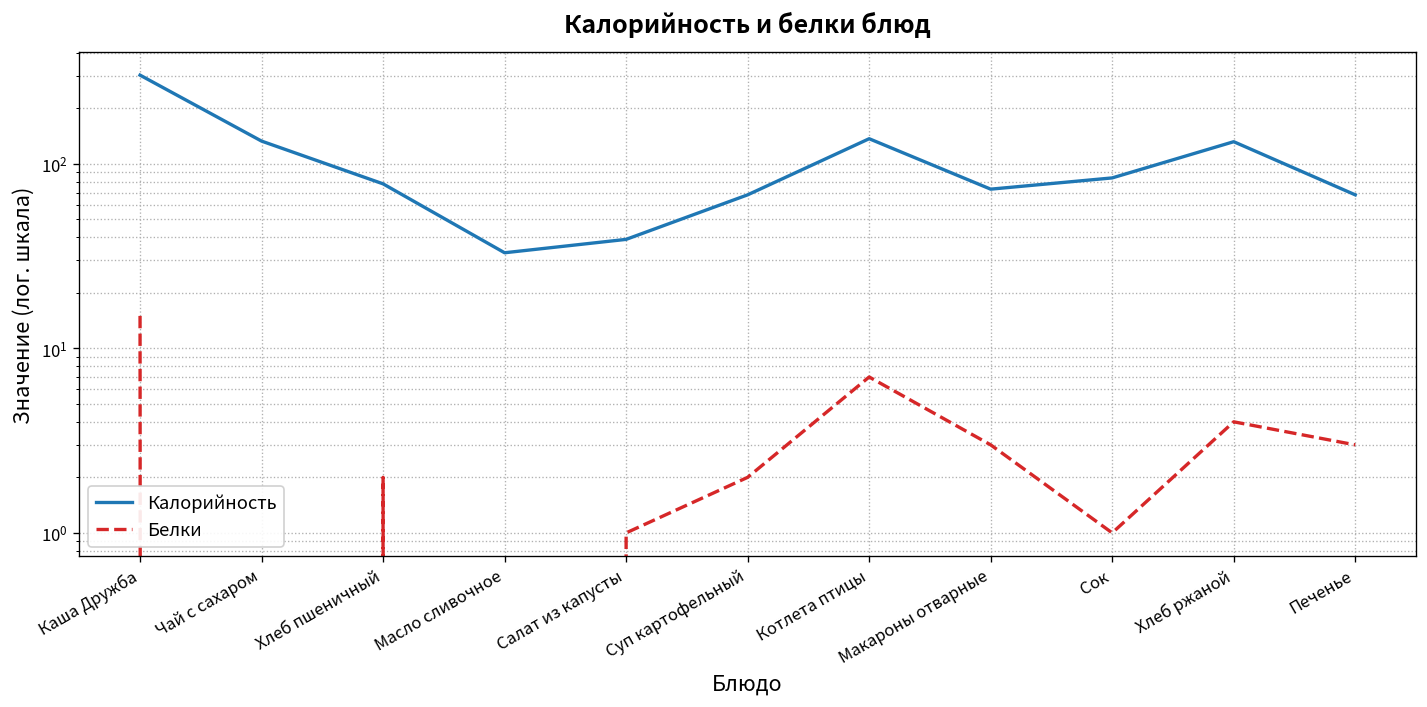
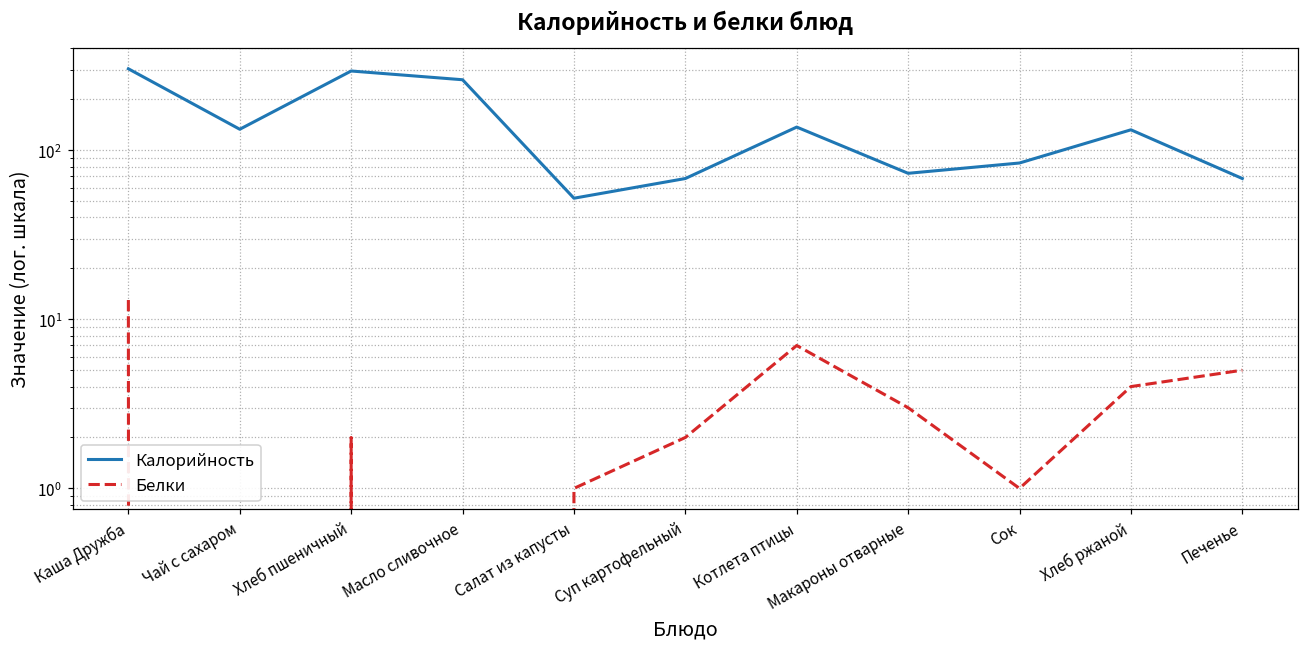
Белки, Каша Дружба: 15 -> 13
Калорийность, Хлеб пшеничный: 80 -> 290
Калорийность, Масло сливочное: 33 -> 260
Калорийность, Салат из капусты: 39 -> 52
Белки, Печенье: 3 -> 5
